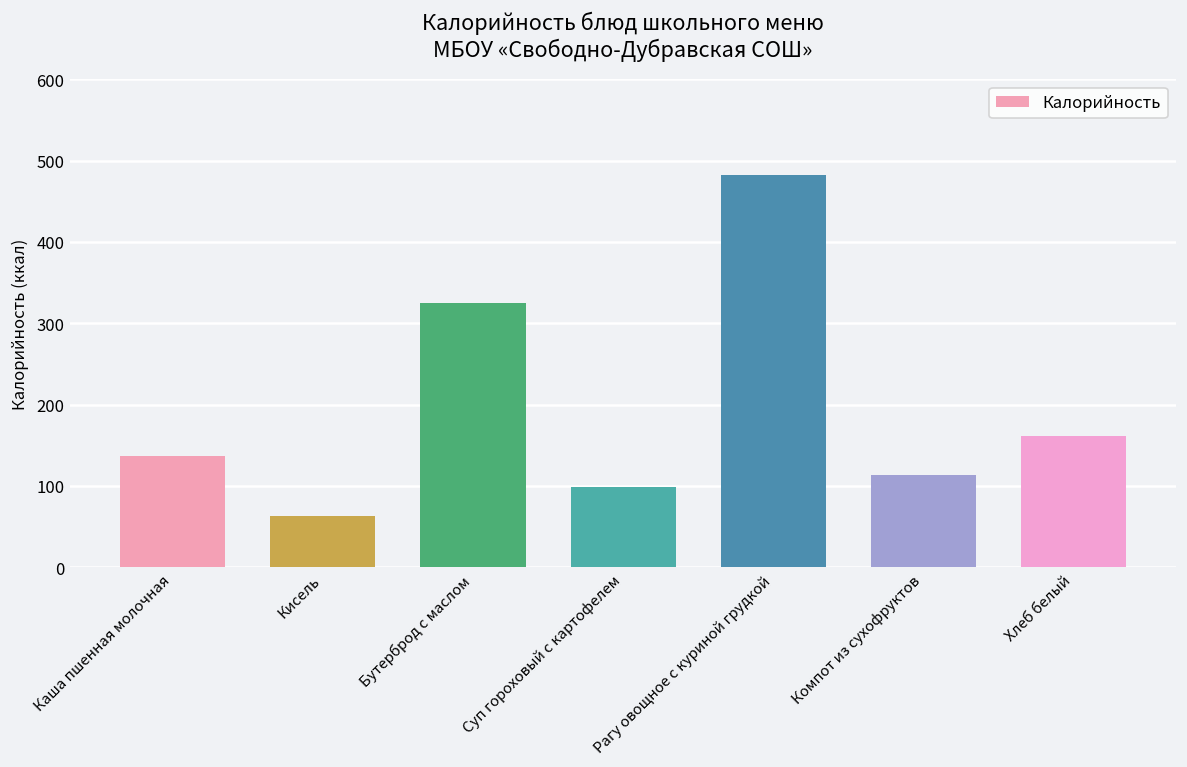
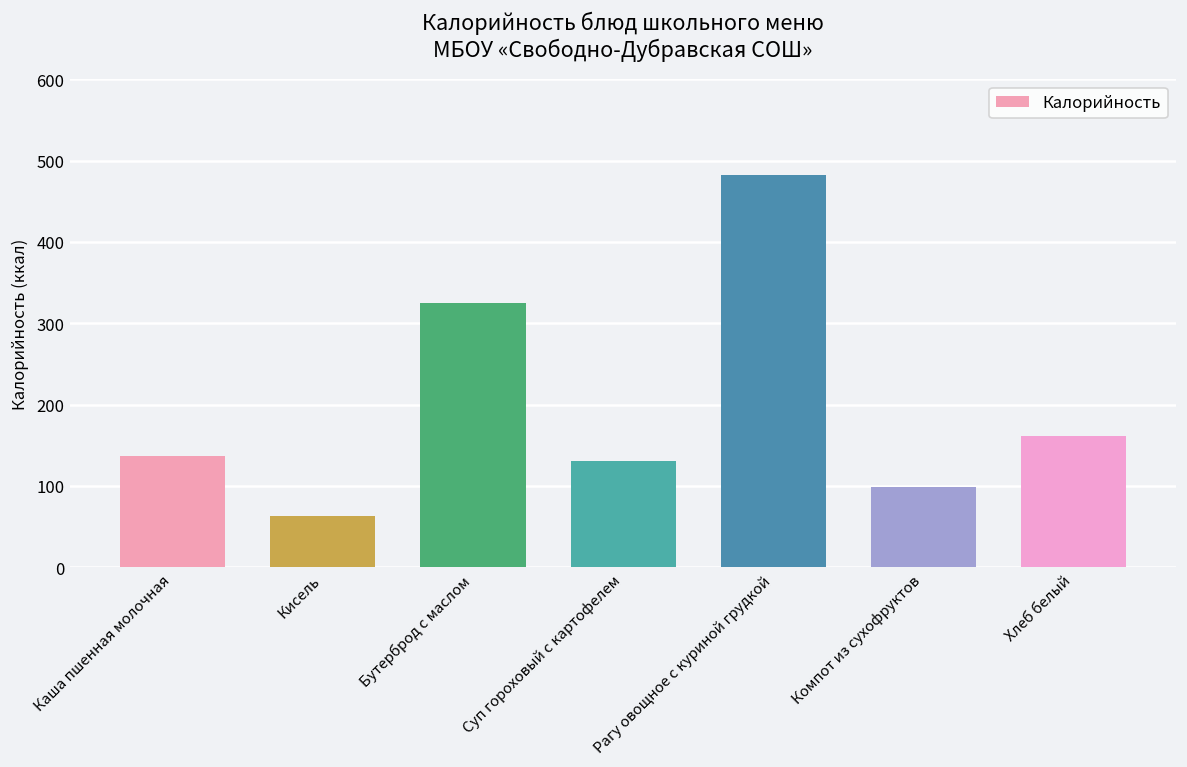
Суп гороховый с картофелем: 100 -> 130
Компот из сухофруктов: 110 -> 100
